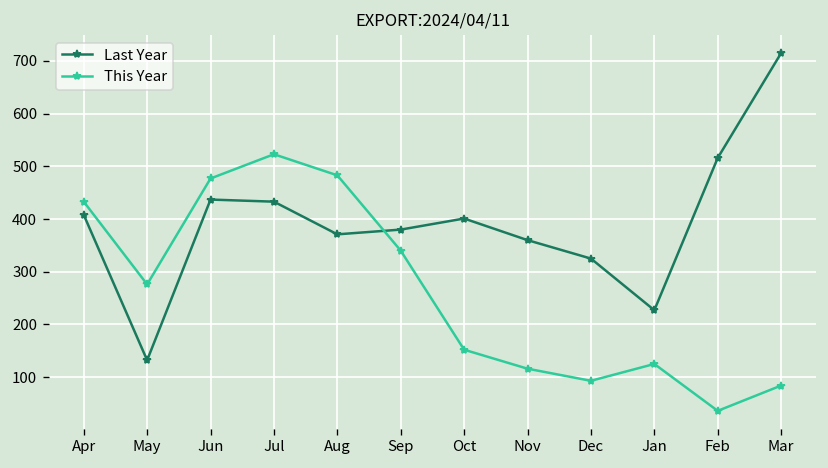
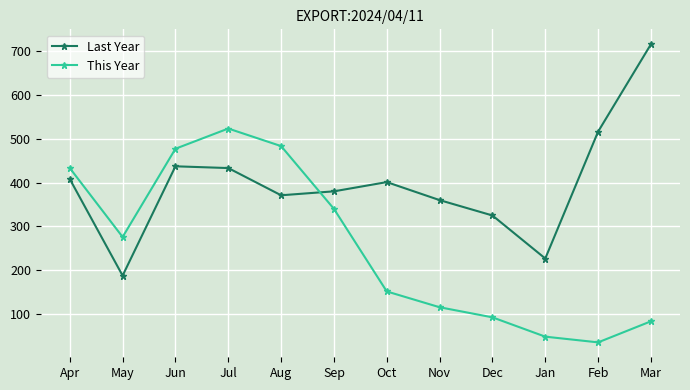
Last Year, May: 130 -> 190
This Year, Jan: 130 -> 50
